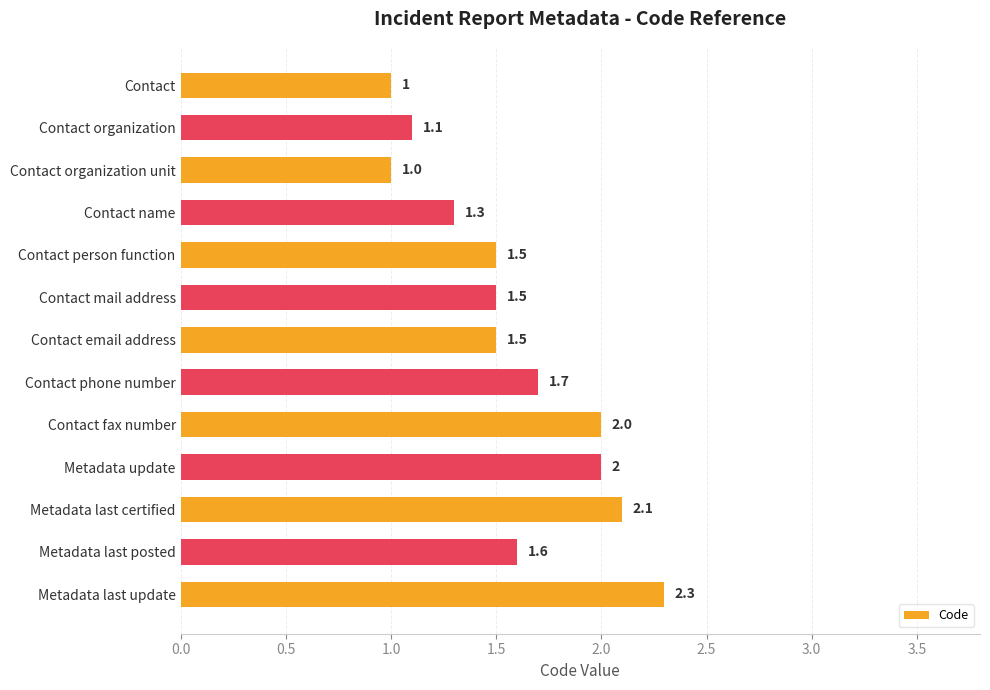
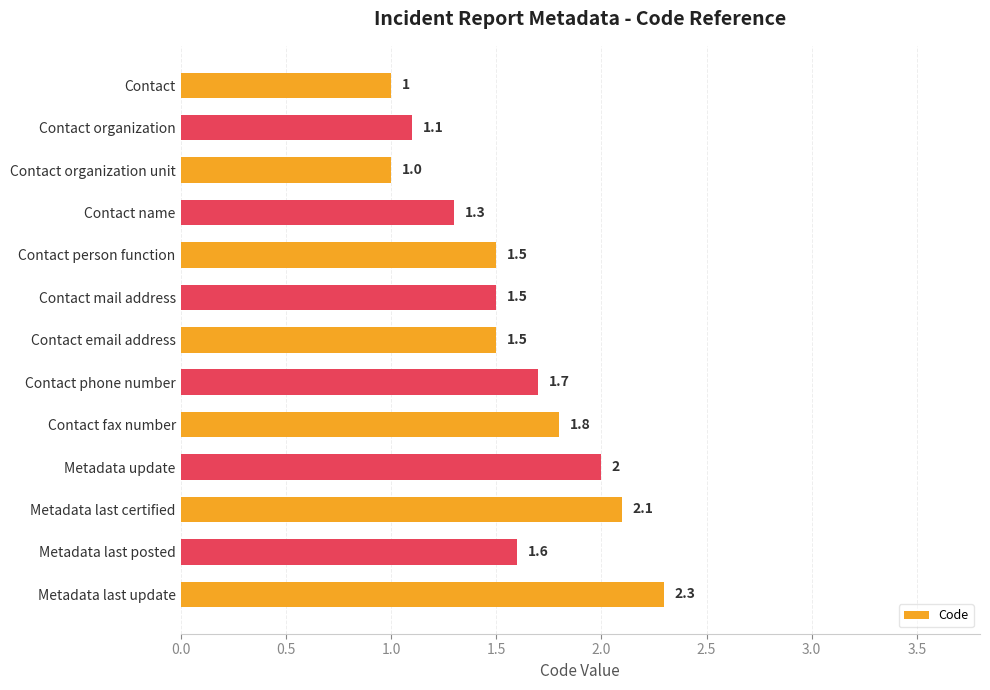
Contact fax number: 2.0 -> 1.8
